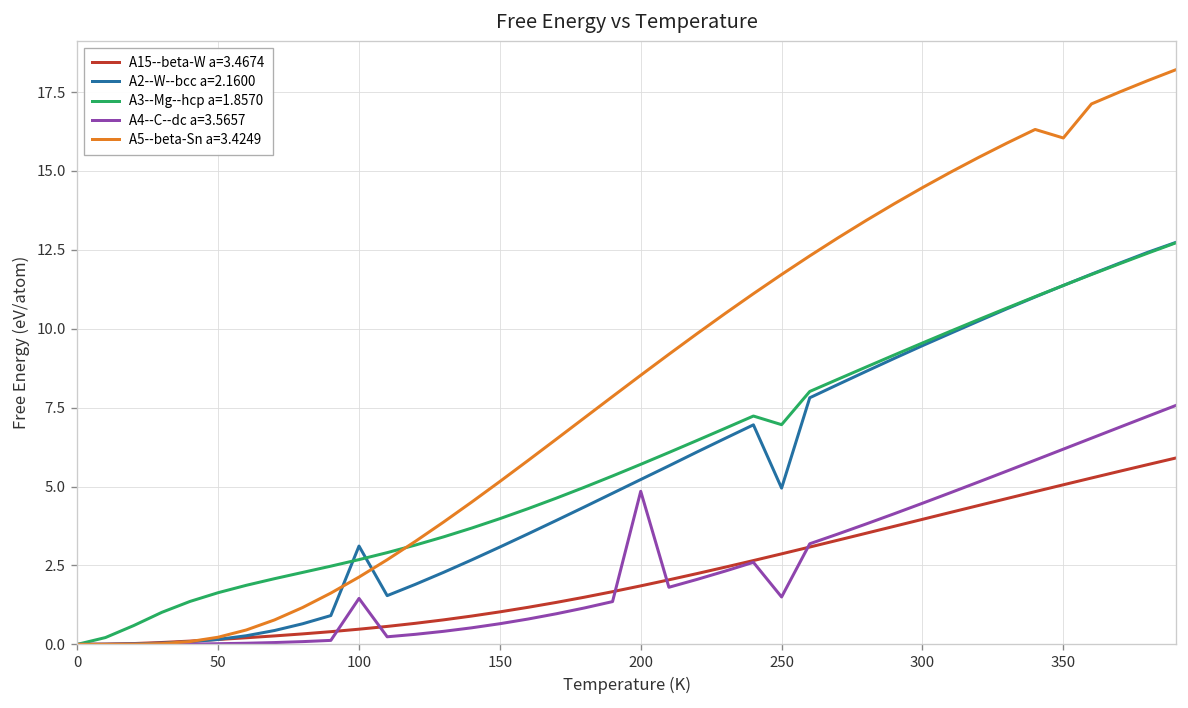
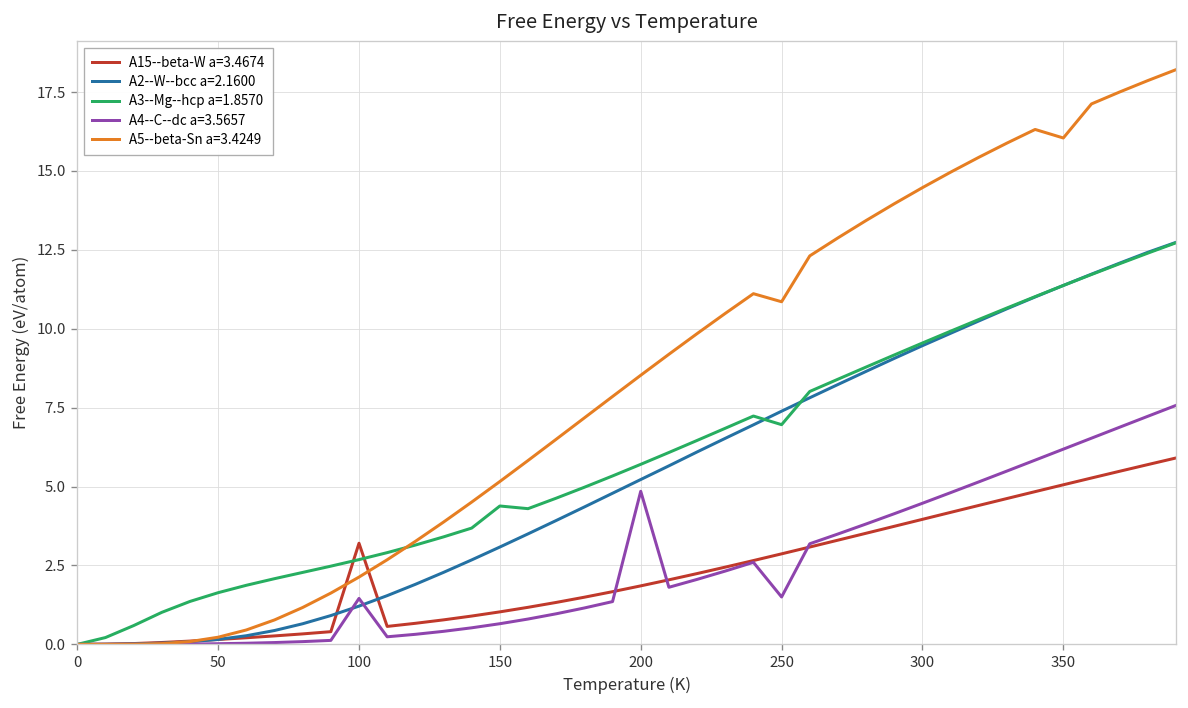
A15--beta-W a=3.4674, 100: 0.5 -> 3.2
A2--W--bcc a=2.1600, 100: 3.1 -> 1.2
A3--Mg--hcp a=1.8570, 150: 4.0 -> 4.4
A2--W--bcc a=2.1600, 250: 5.0 -> 7.4
A5--beta-Sn a=3.4249, 250: 11.7 -> 10.9
